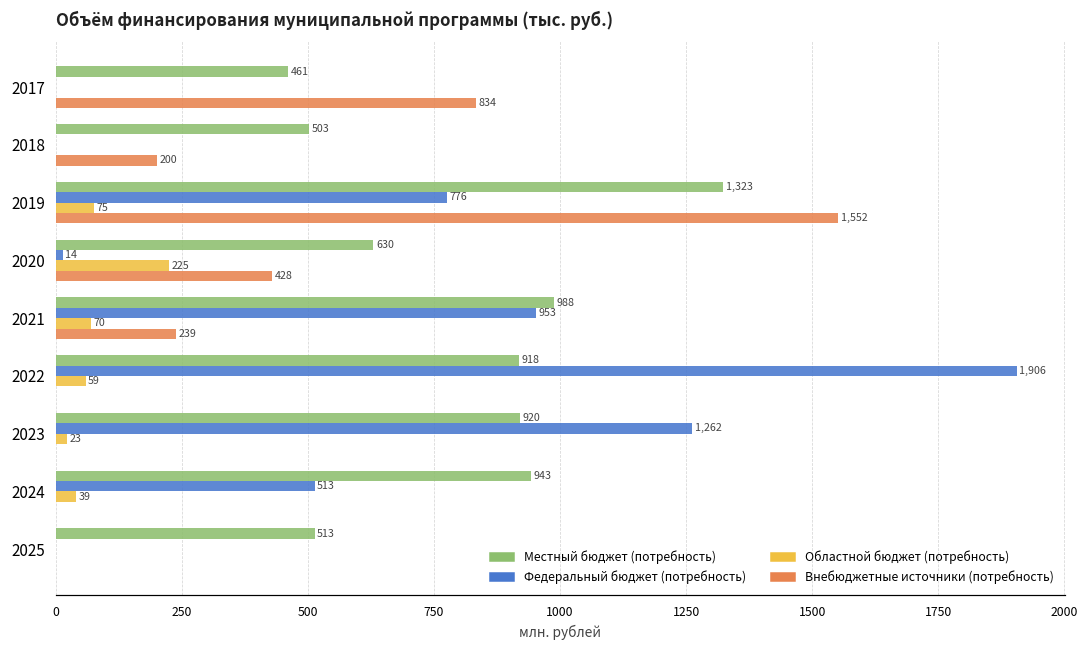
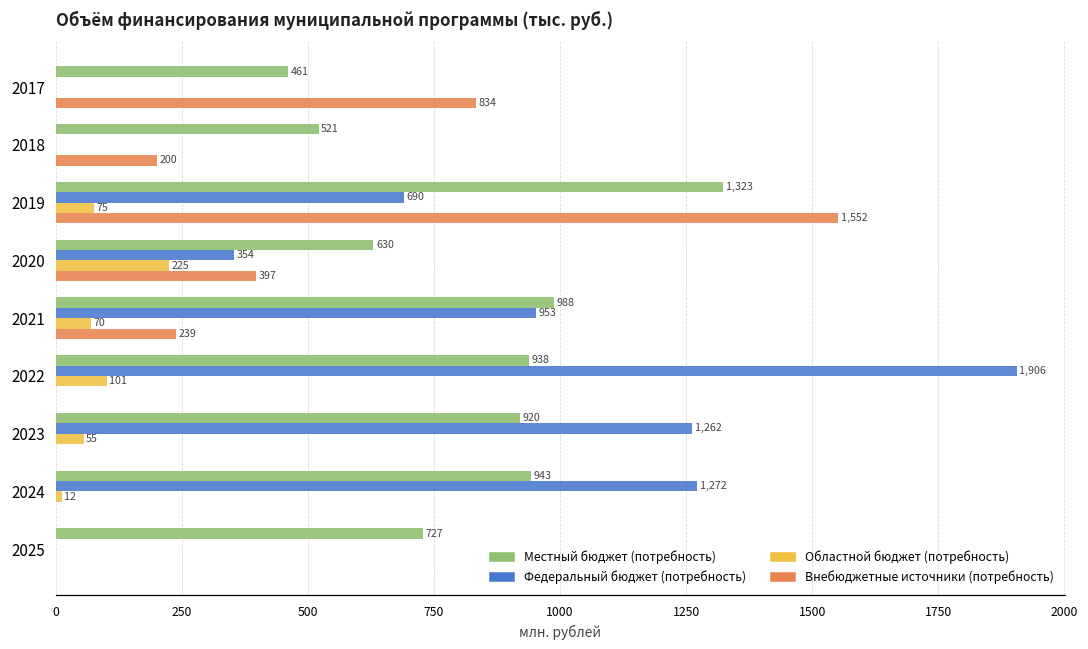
Местный бюджет (потребность), 2018: 503 -> 521
Федеральный бюджет (потребность), 2019: 776 -> 690
Федеральный бюджет (потребность), 2020: 14 -> 354
Внебюджетные источники (потребность), 2020: 428 -> 397
Местный бюджет (потребность), 2022: 918 -> 938
Областной бюджет (потребность), 2022: 59 -> 101
Областной бюджет (потребность), 2023: 23 -> 55
Федеральный бюджет (потребность), 2024: 513 -> 1,272
Областной бюджет (потребность), 2024: 39 -> 12
Местный бюджет (потребность), 2025: 513 -> 727
